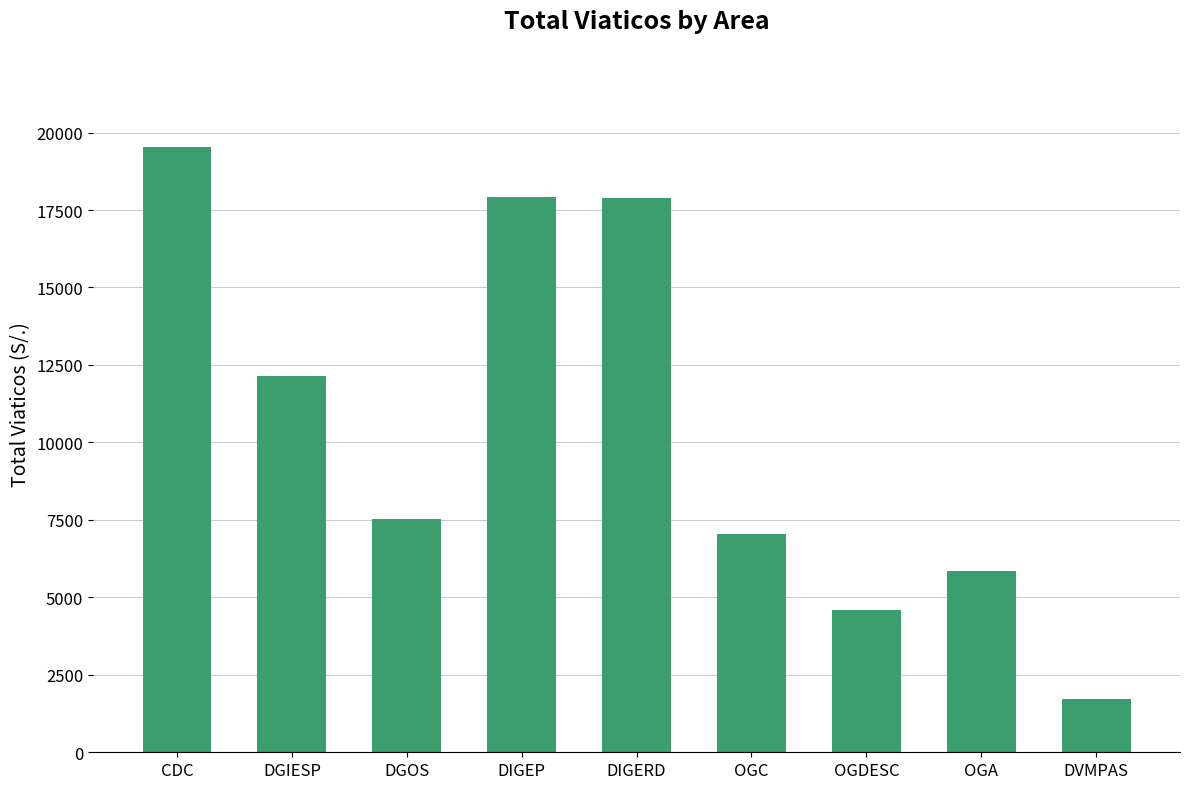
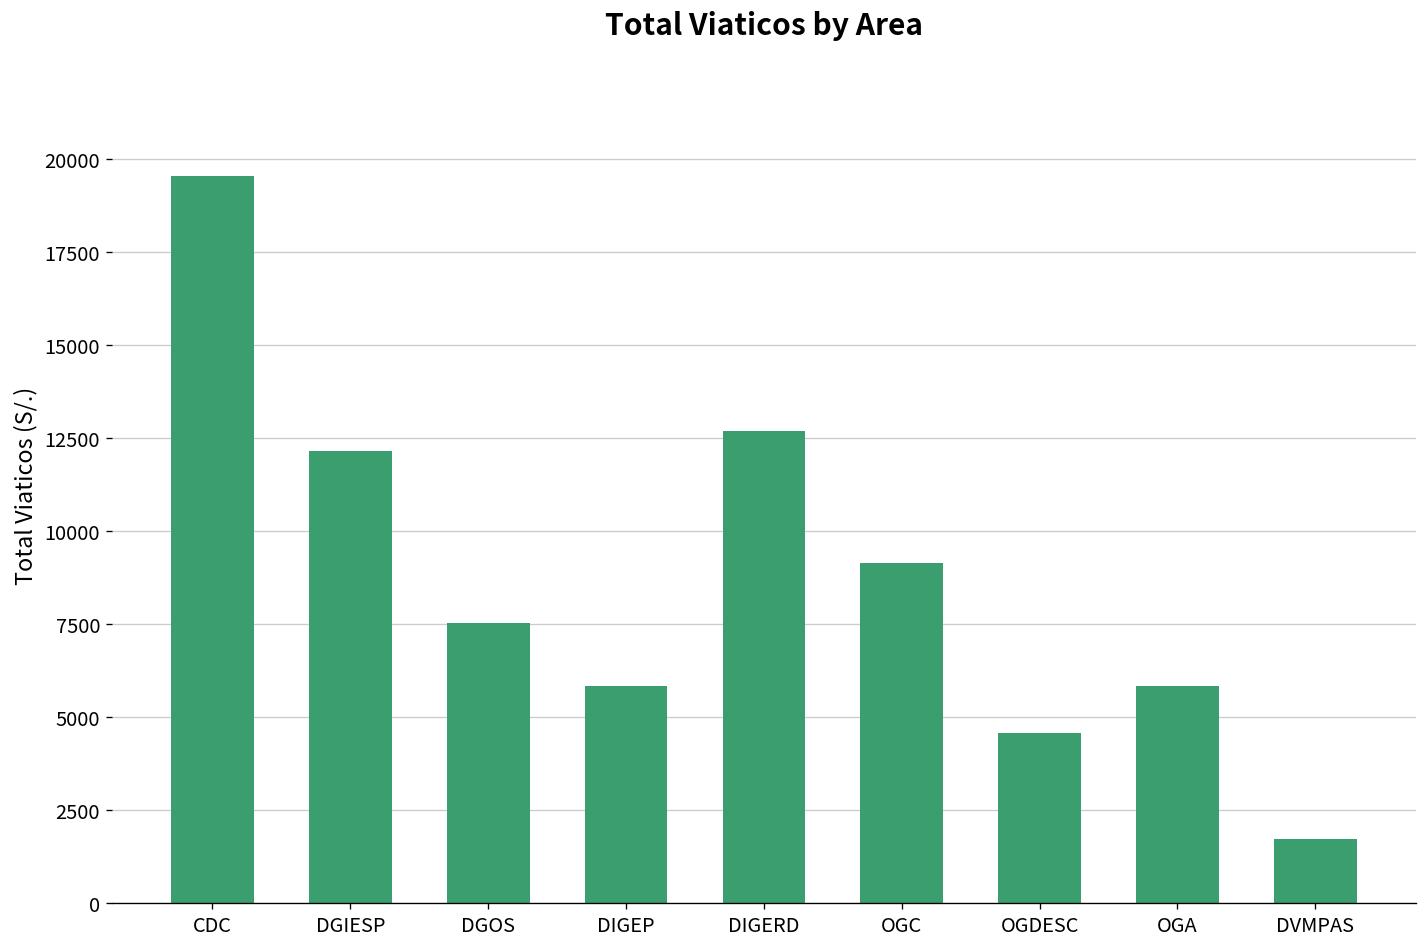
DIGEP: 17900 -> 5800
DIGERD: 17900 -> 12700
OGC: 7000 -> 9100
